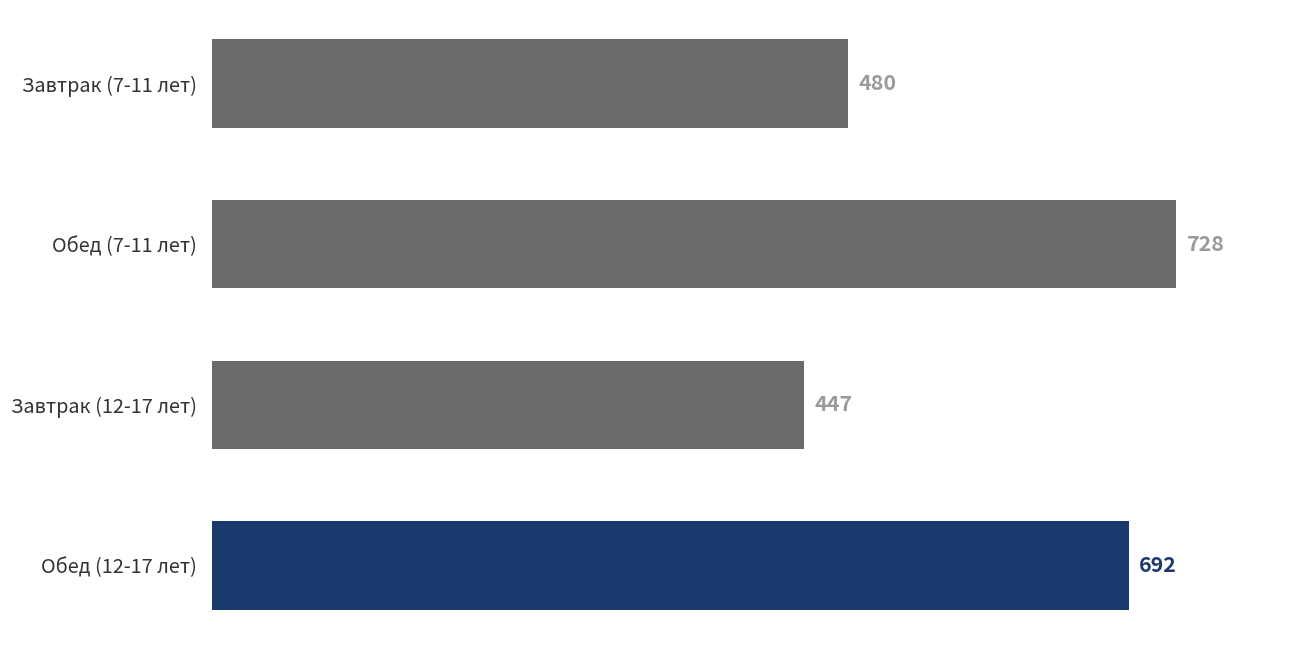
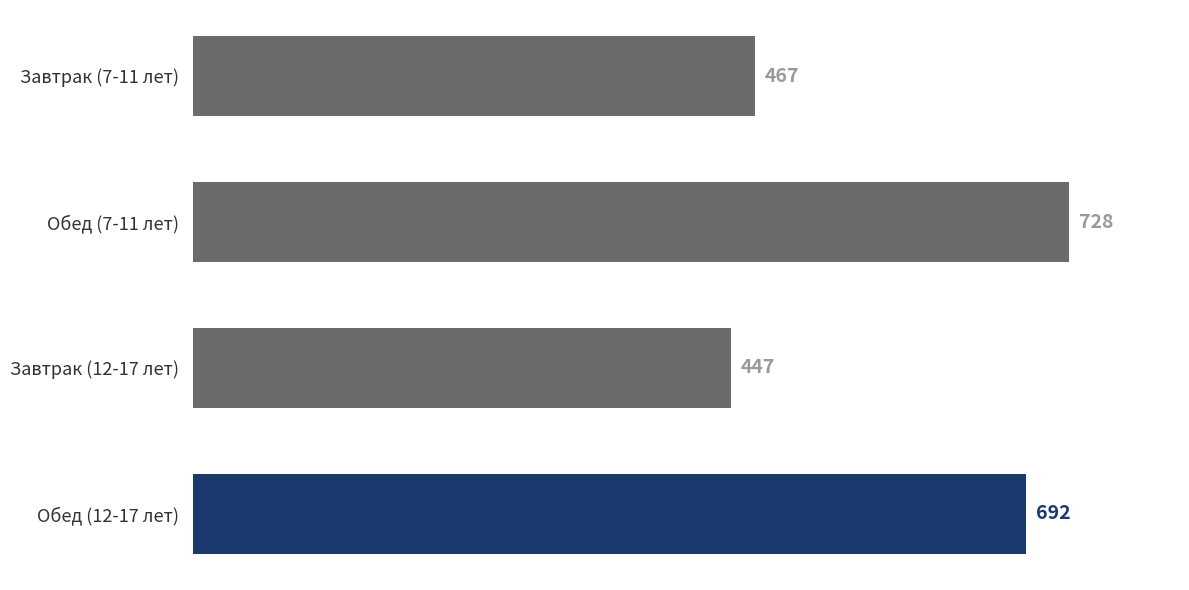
Завтрак (7-11 лет): 480 -> 467
